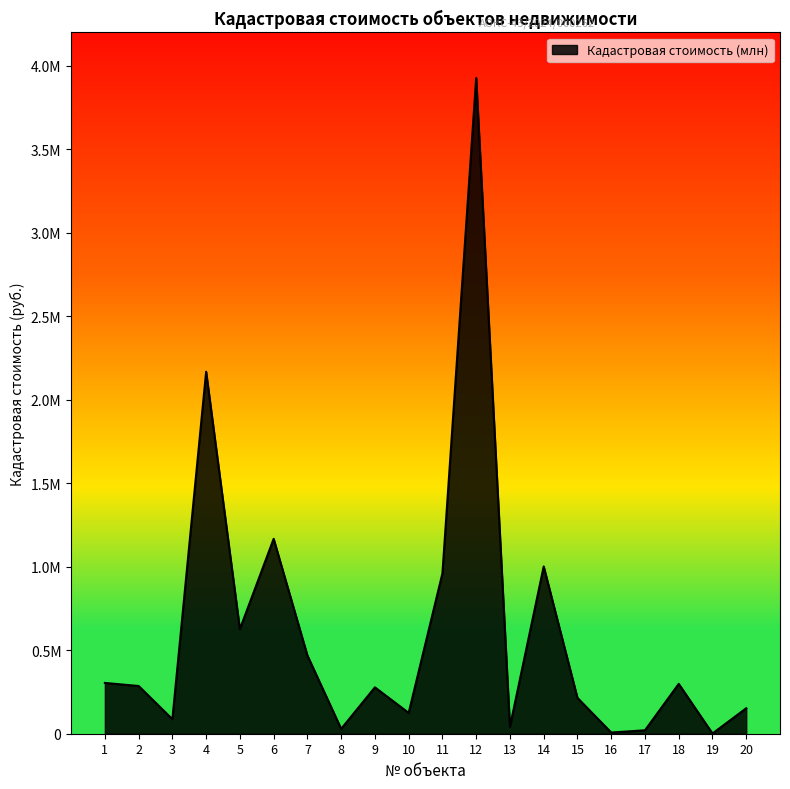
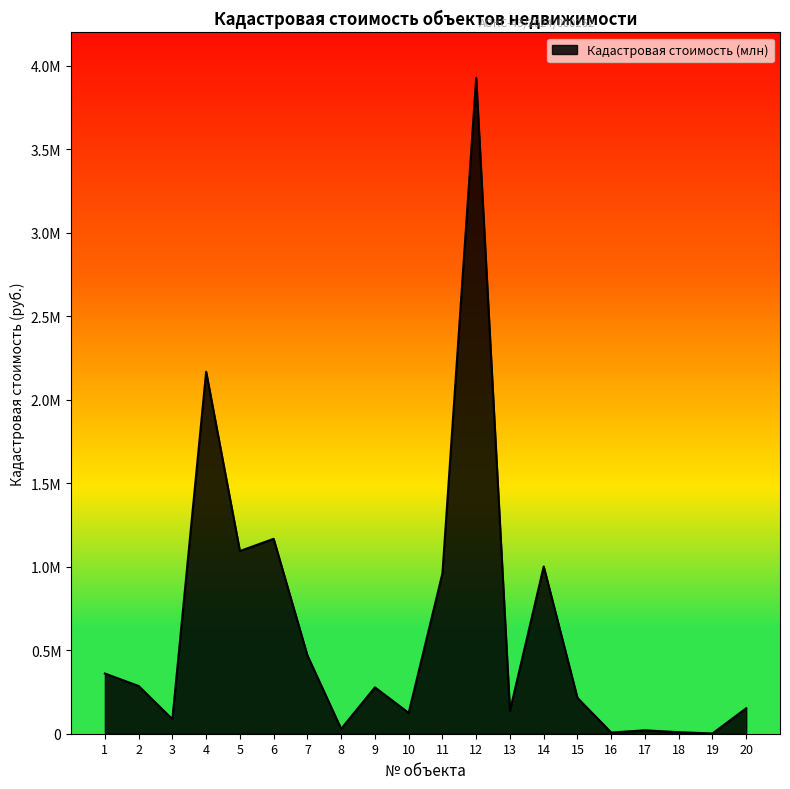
1: 0.30М -> 0.36М
5: 0.63М -> 1.09М
13: 0.04М -> 0.14М
18: 0.30М -> 0.01М
